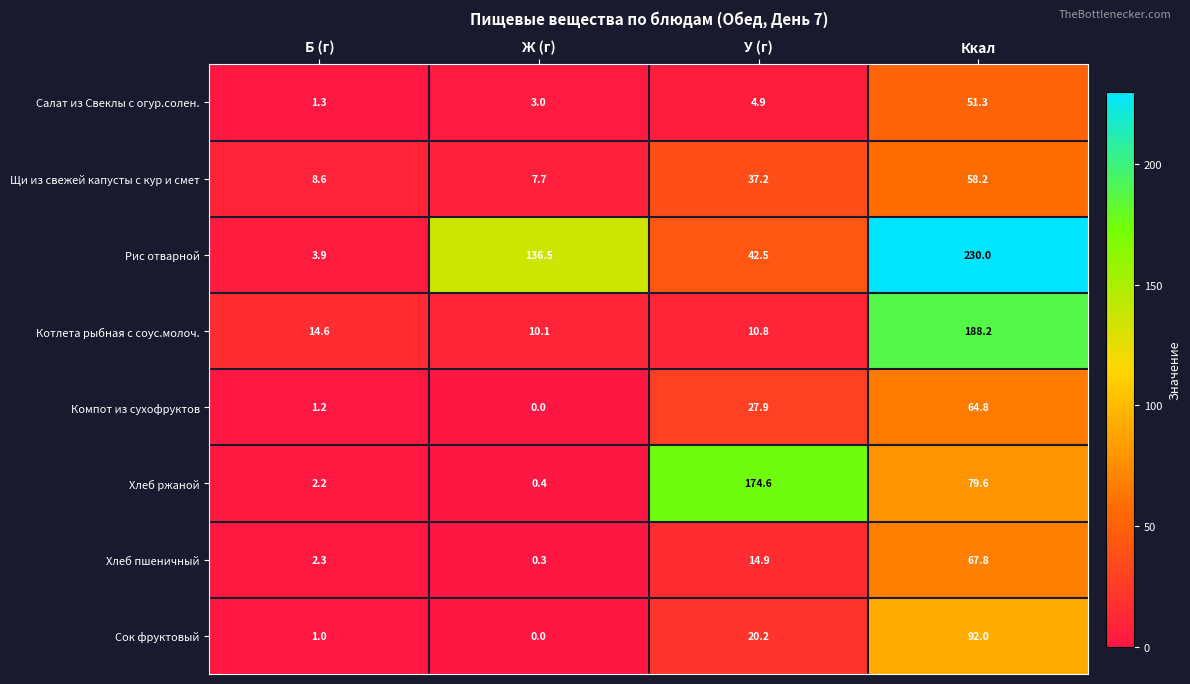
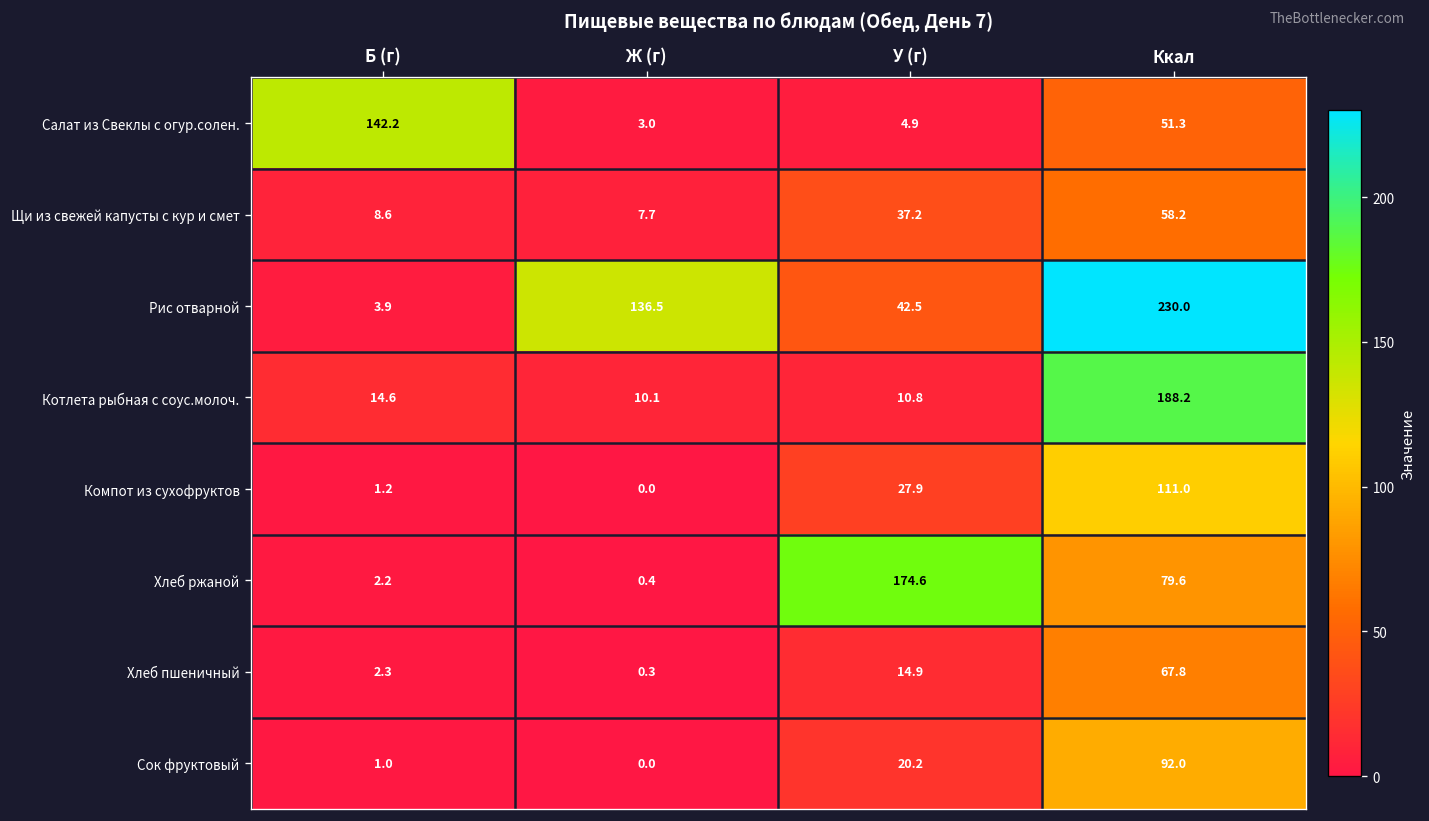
Салат из Свеклы с огур.солен., Б (г): 1.3 -> 142.2
Компот из сухофруктов, Ккал: 64.8 -> 111.0
